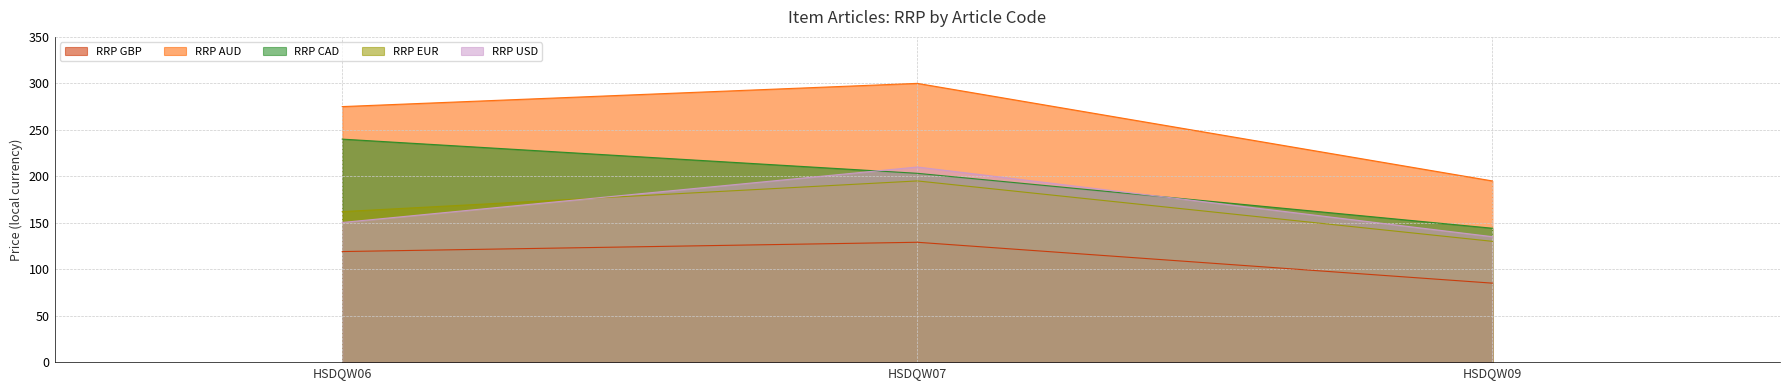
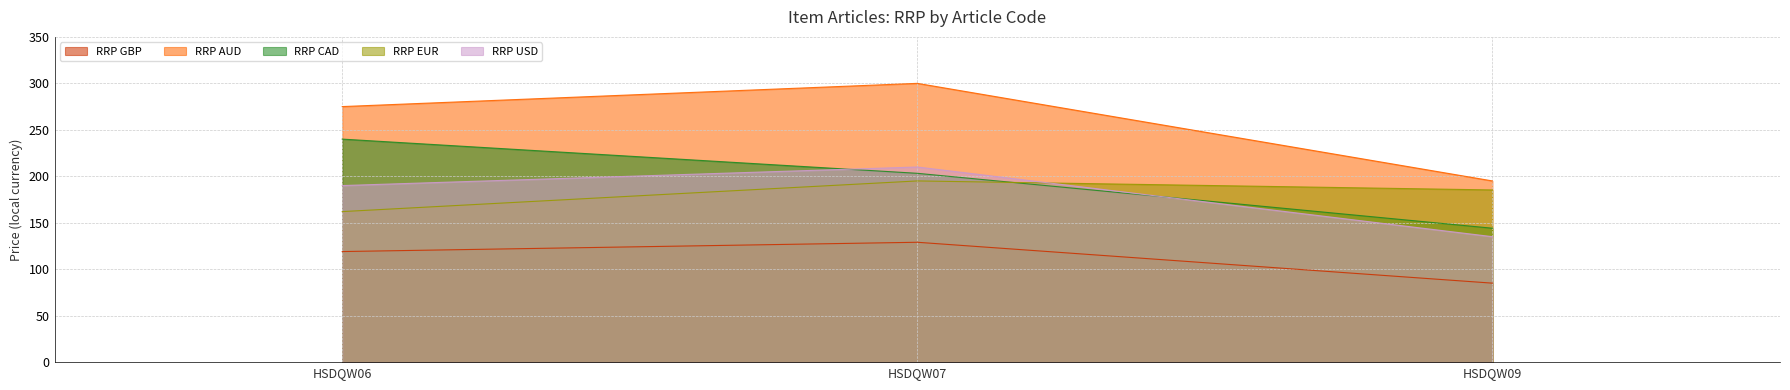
RRP USD, HSDQW06: 150 -> 190
RRP EUR, HSDQW09: 130 -> 190
